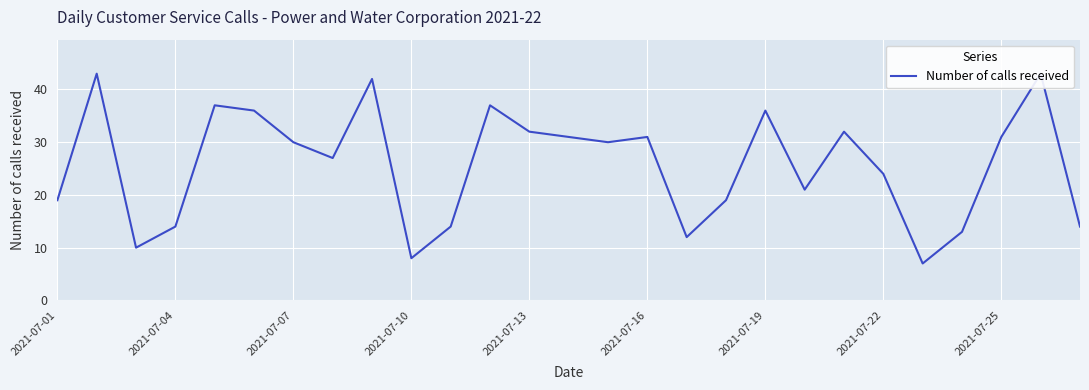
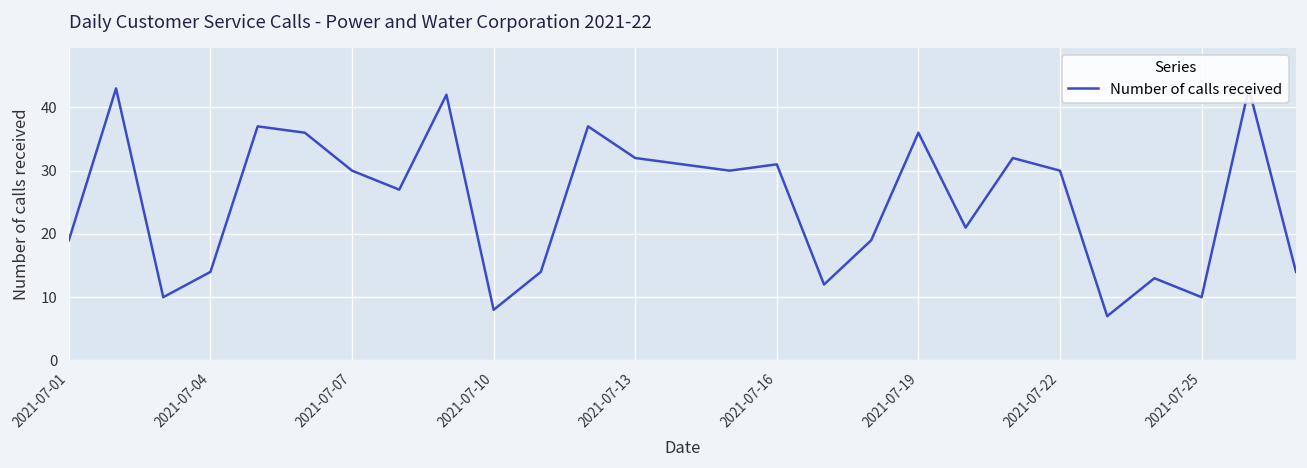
2021-07-22: 24 -> 30
2021-07-25: 31 -> 10
